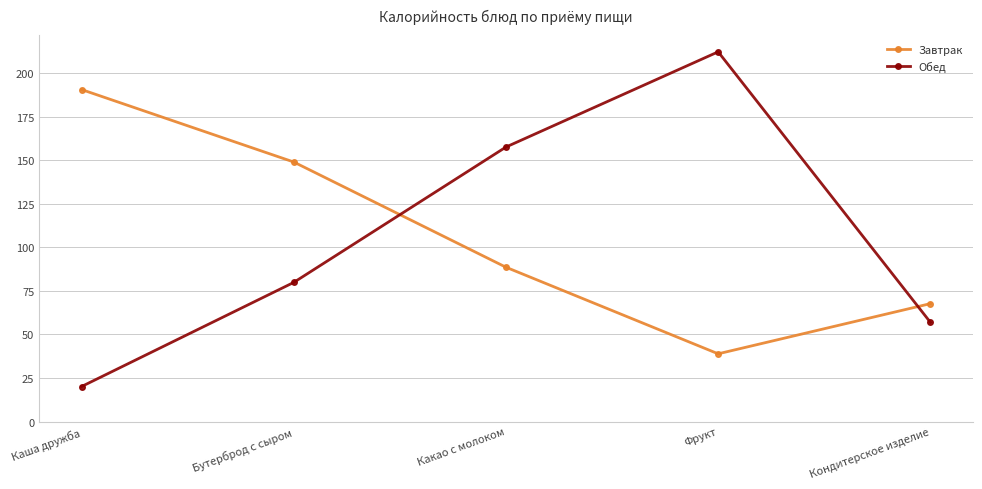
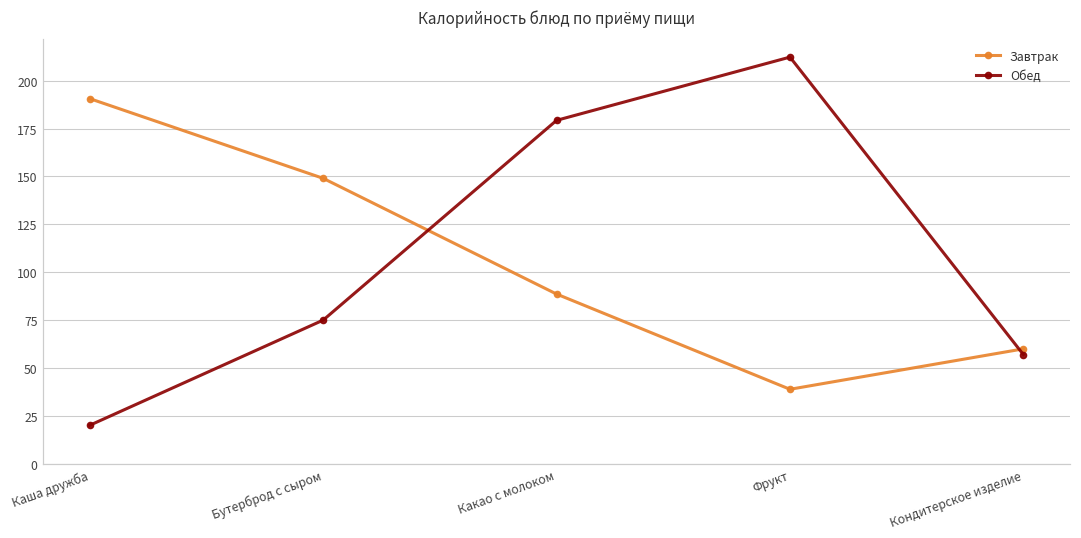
Обед, Бутерброд с сыром: 80 -> 75
Обед, Какао с молоком: 158 -> 179
Завтрак, Кондитерское изделие: 68 -> 60
